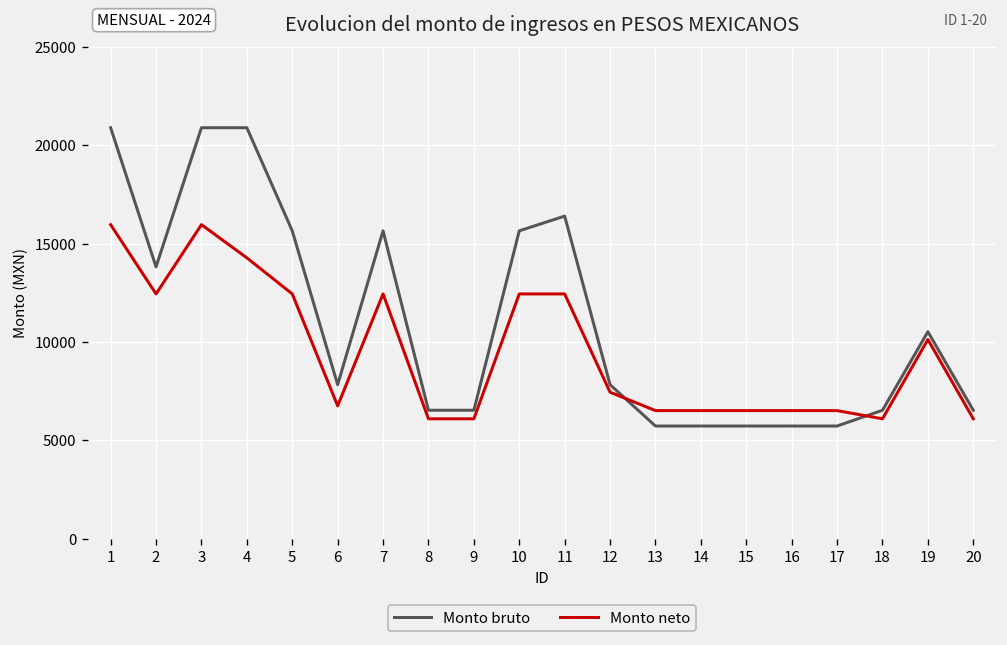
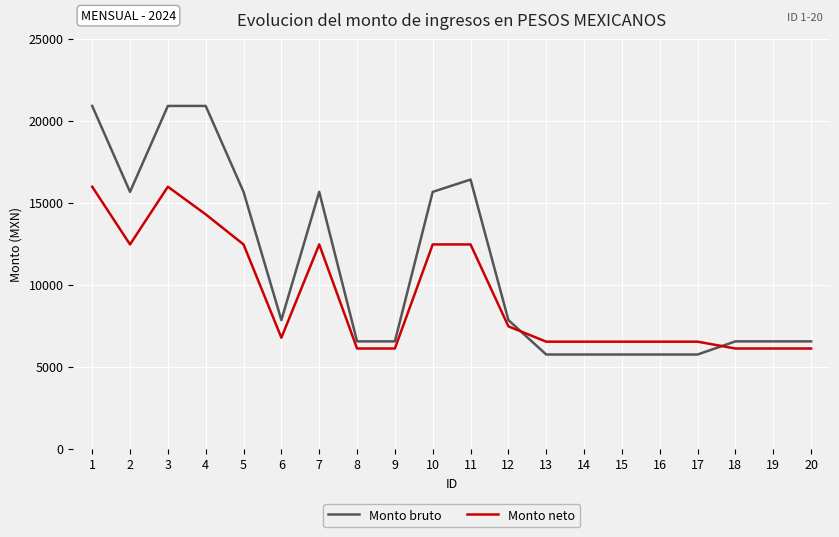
Monto bruto, 2: 13800 -> 15700
Monto bruto, 19: 10500 -> 6500
Monto neto, 19: 10100 -> 6100
